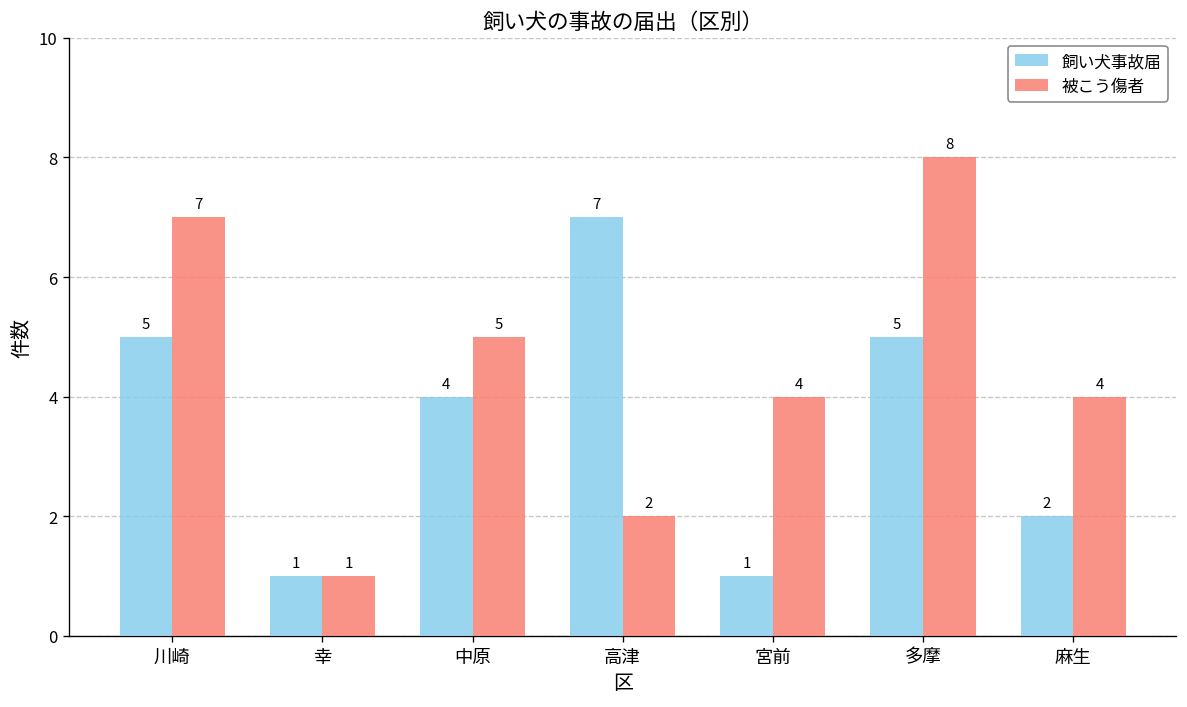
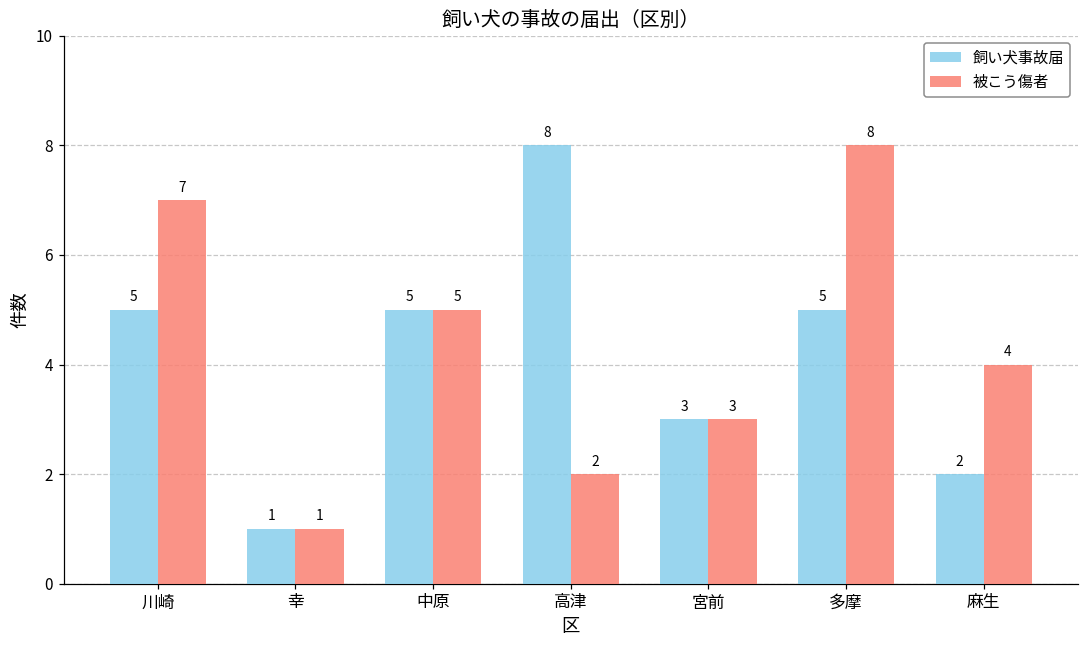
飼い犬事故届, 中原: 4 -> 5
飼い犬事故届, 高津: 7 -> 8
飼い犬事故届, 宮前: 1 -> 3
被こう傷者, 宮前: 4 -> 3
